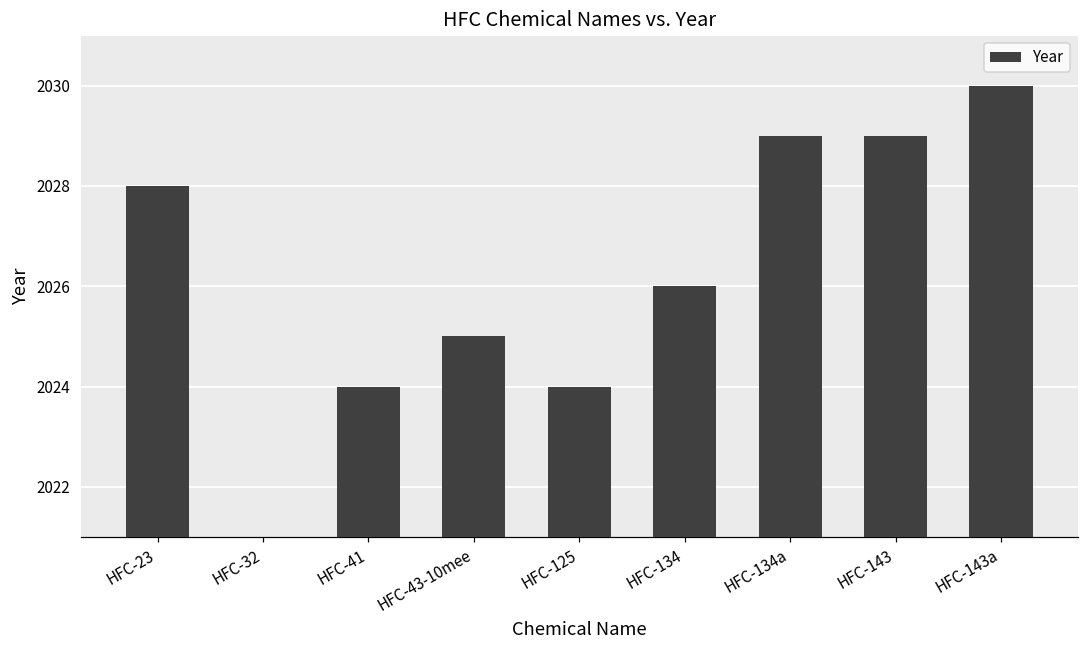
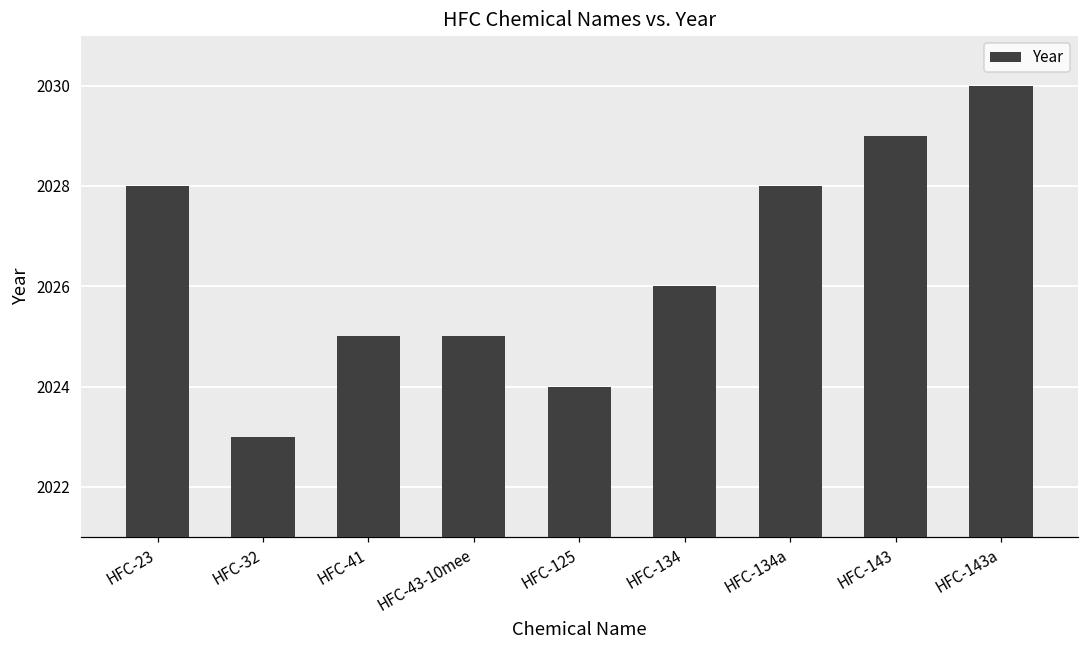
HFC-32: 2021 -> 2023
HFC-41: 2024 -> 2025
HFC-134a: 2029 -> 2028
